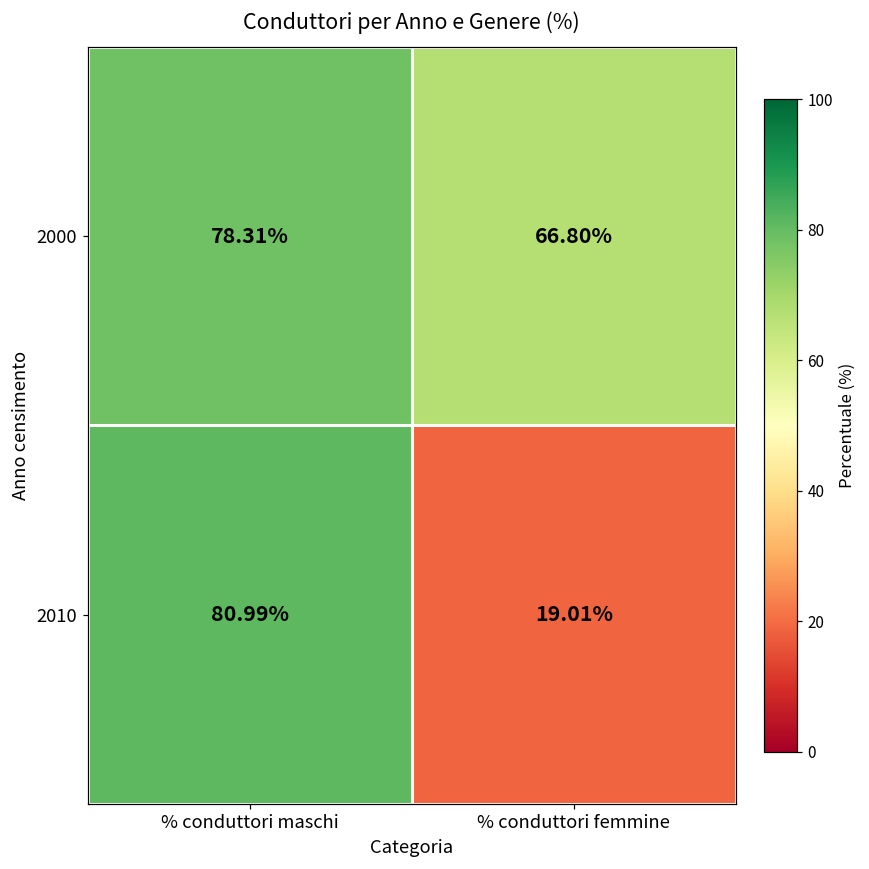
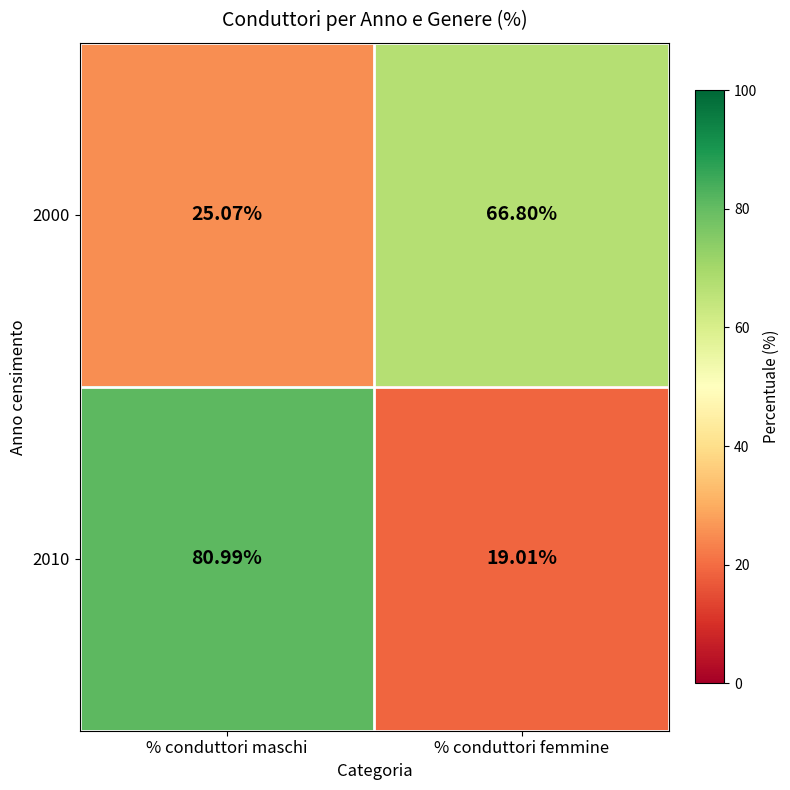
2000, % conduttori maschi: 78.31% -> 25.07%
